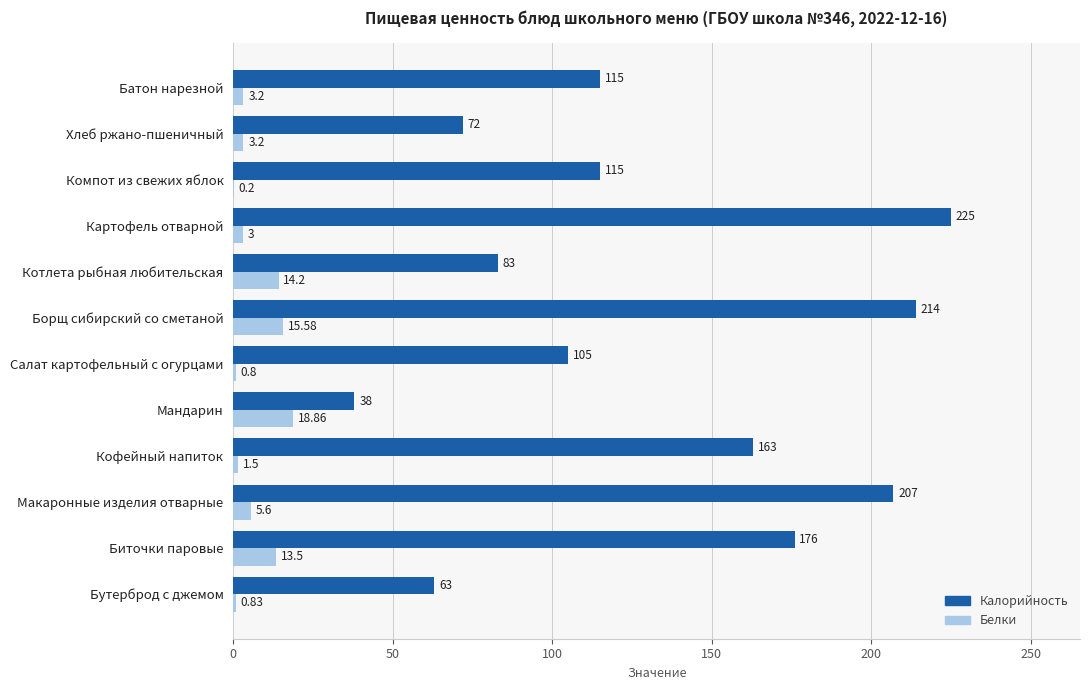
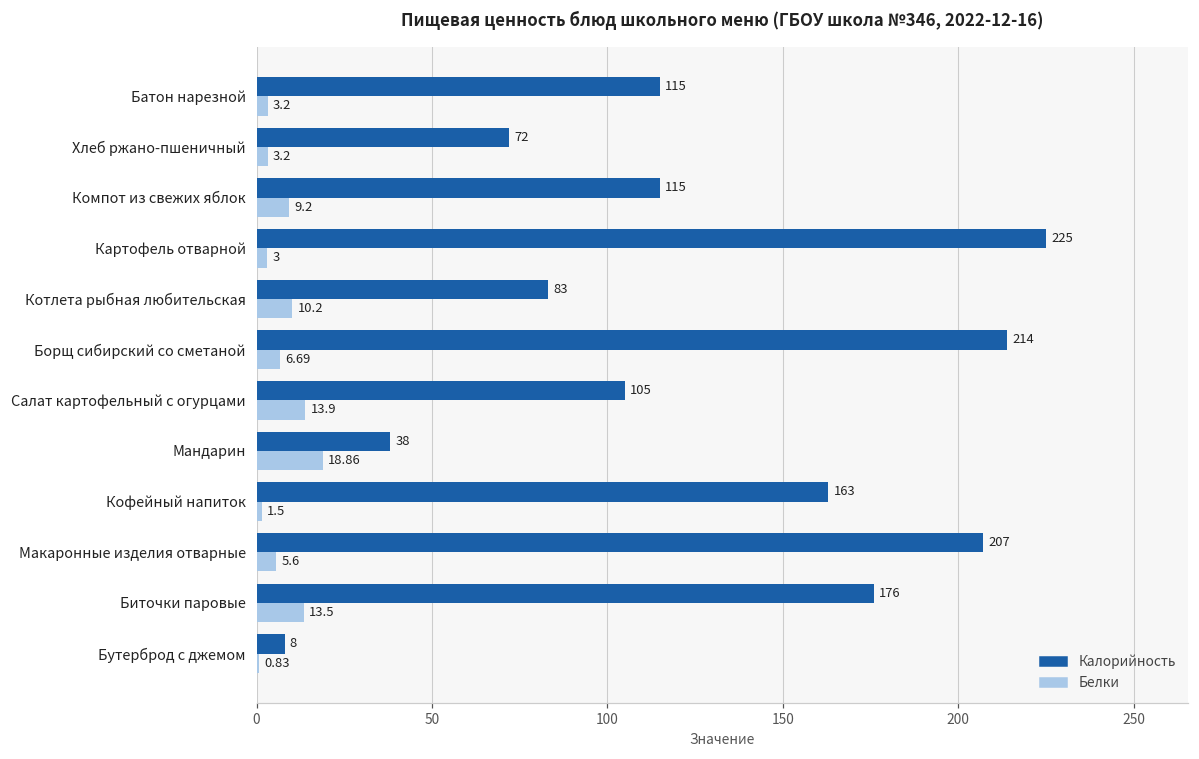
Белки, Компот из свежих яблок: 0.2 -> 9.2
Белки, Котлета рыбная любительская: 14.2 -> 10.2
Белки, Борщ сибирский со сметаной: 15.58 -> 6.69
Белки, Салат картофельный с огурцами: 0.8 -> 13.9
Калорийность, Бутерброд с джемом: 63 -> 8
